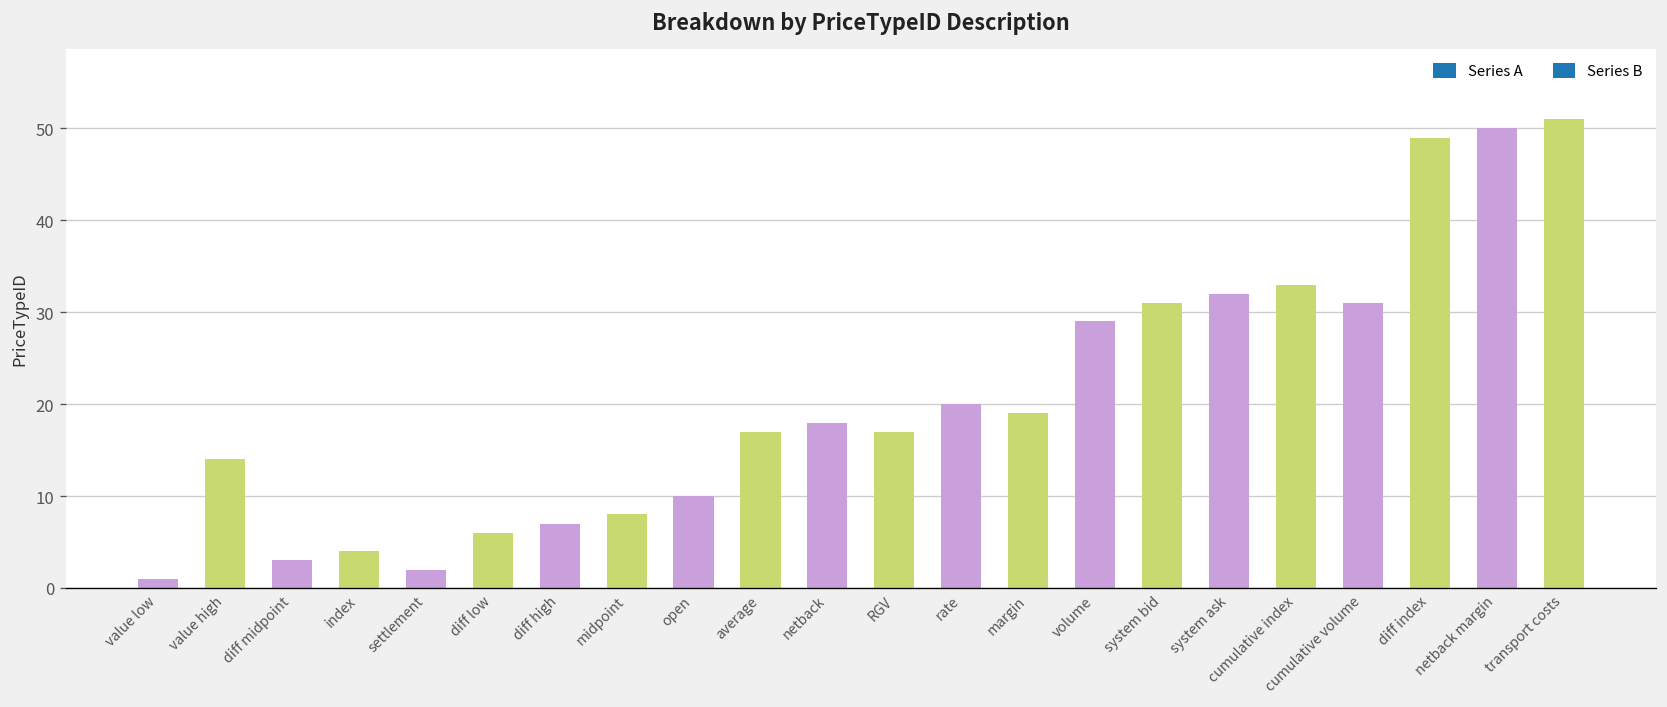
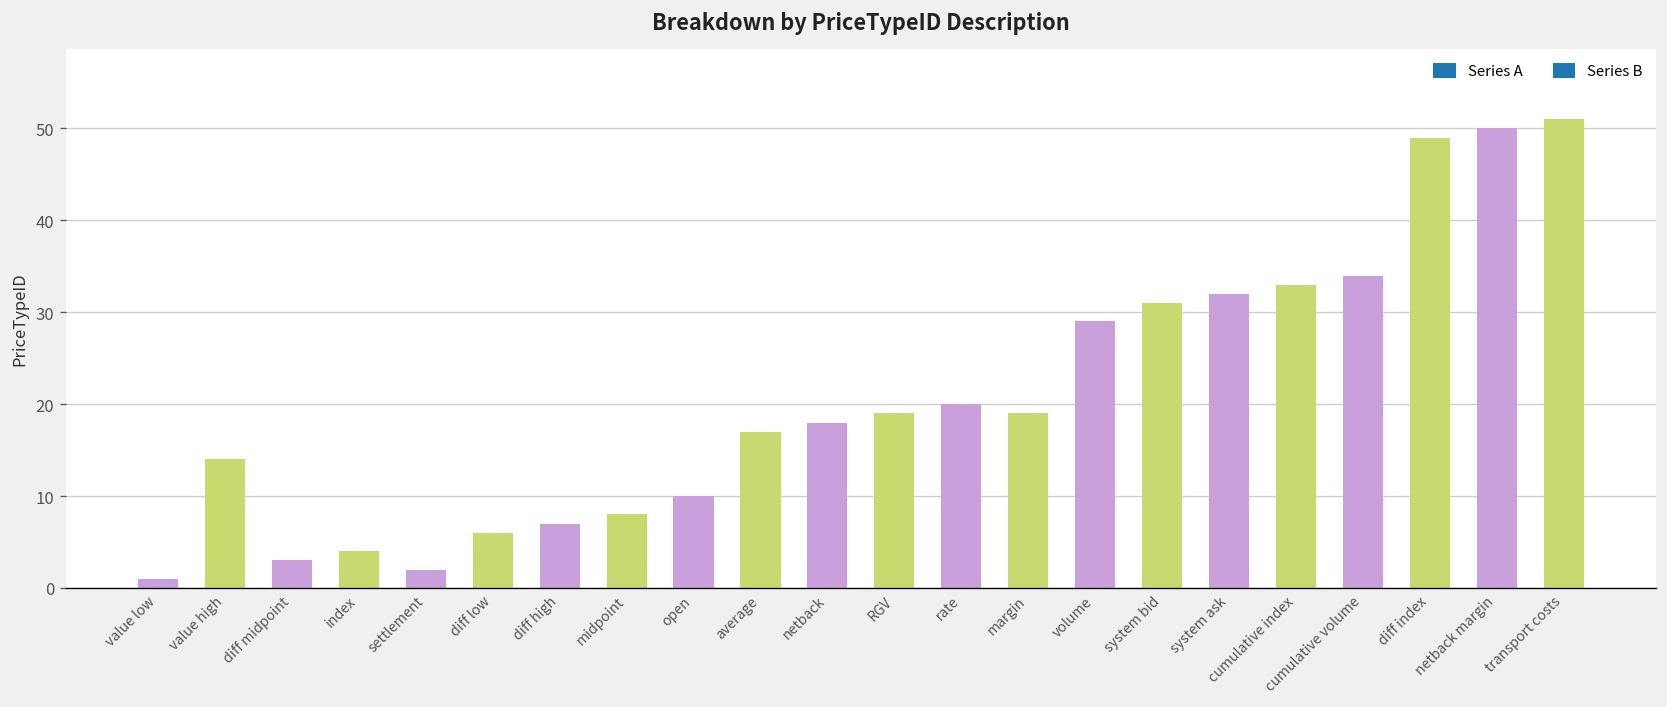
RGV: 17 -> 19
cumulative volume: 31 -> 34
